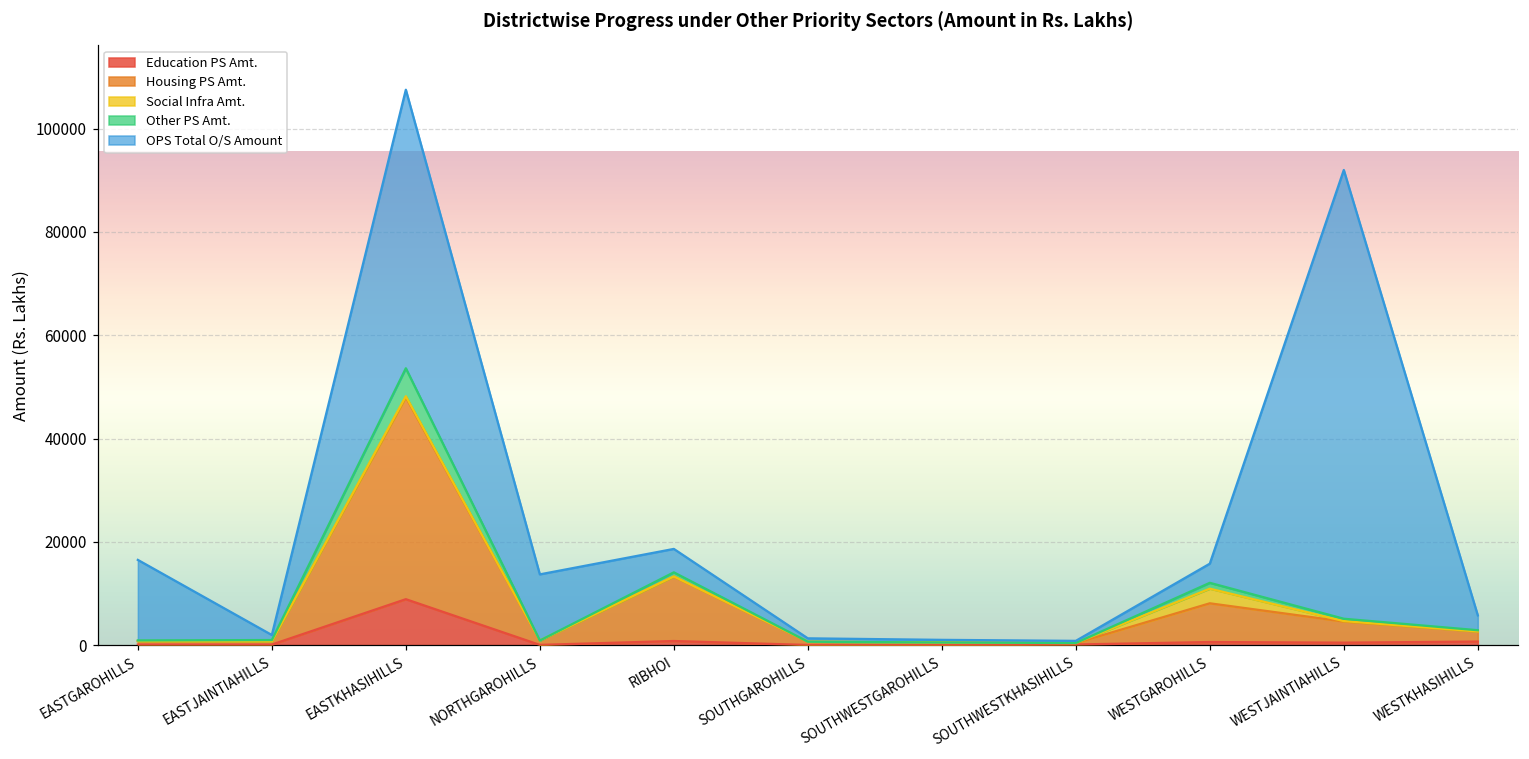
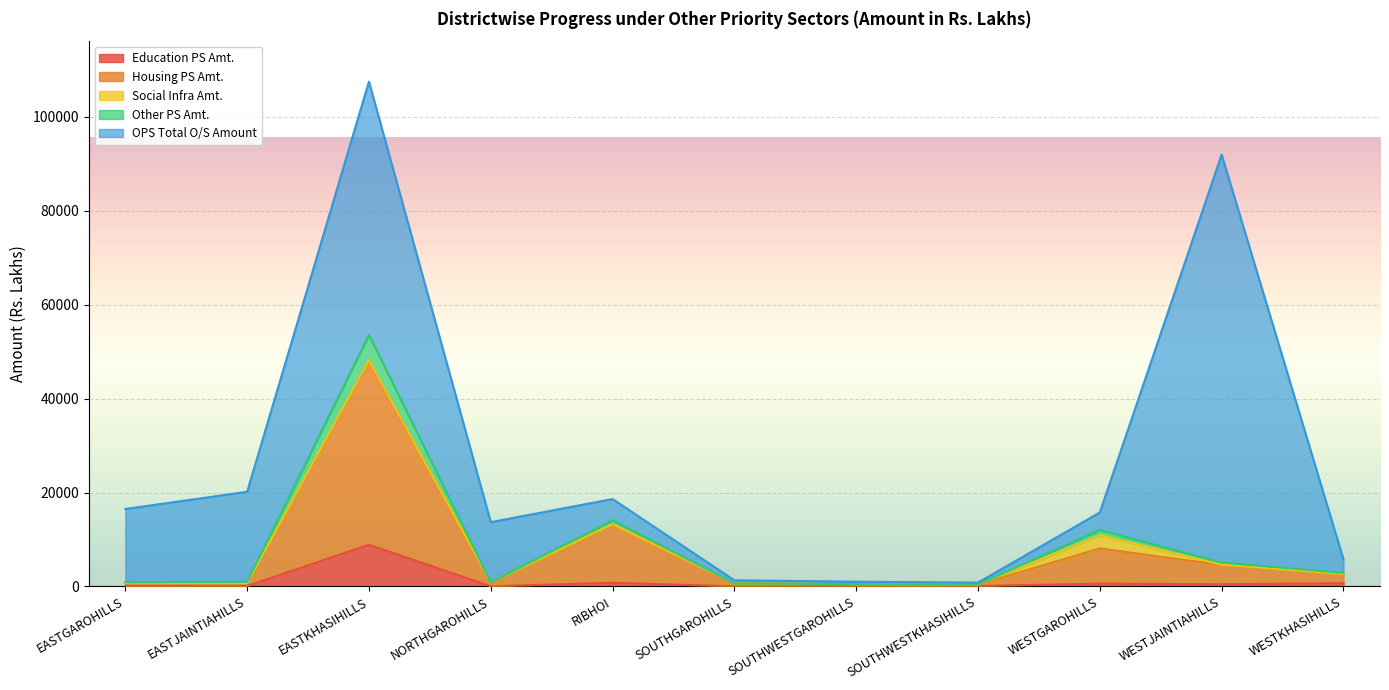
OPS Total O/S Amount, EASTJAINTIAHILLS: 1000 -> 19000
